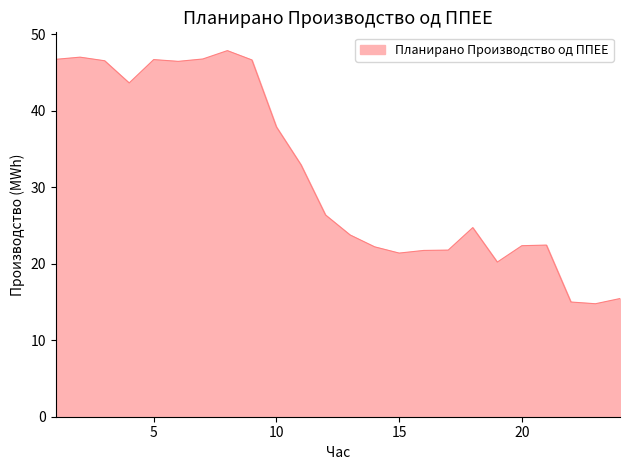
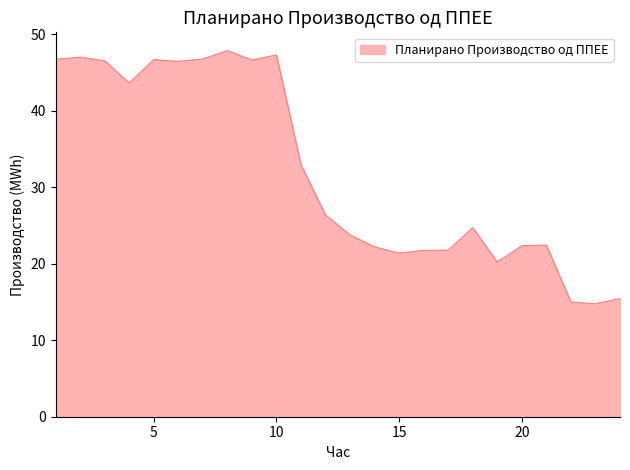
10: 38 -> 47
